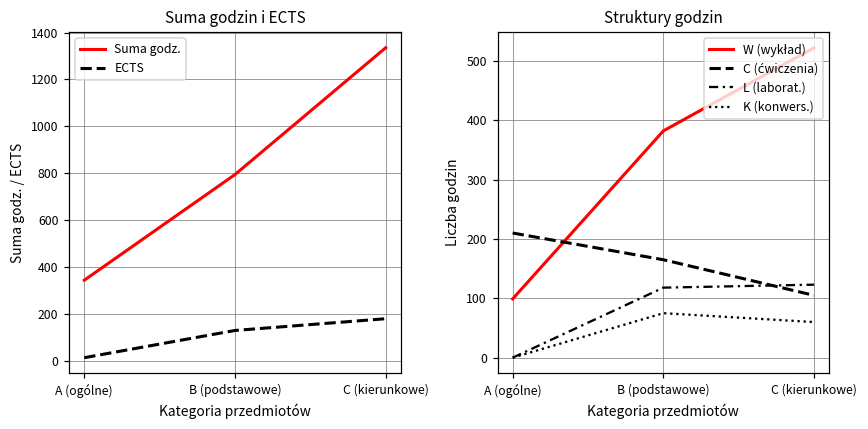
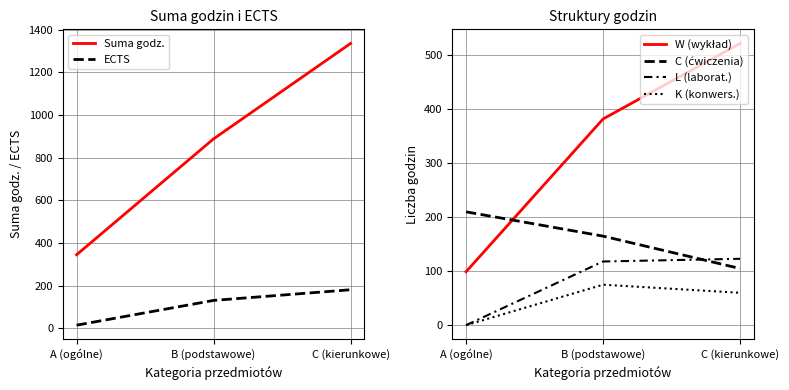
Suma godzin i ECTS, Suma godz., B (podstawowe): 800 -> 890
